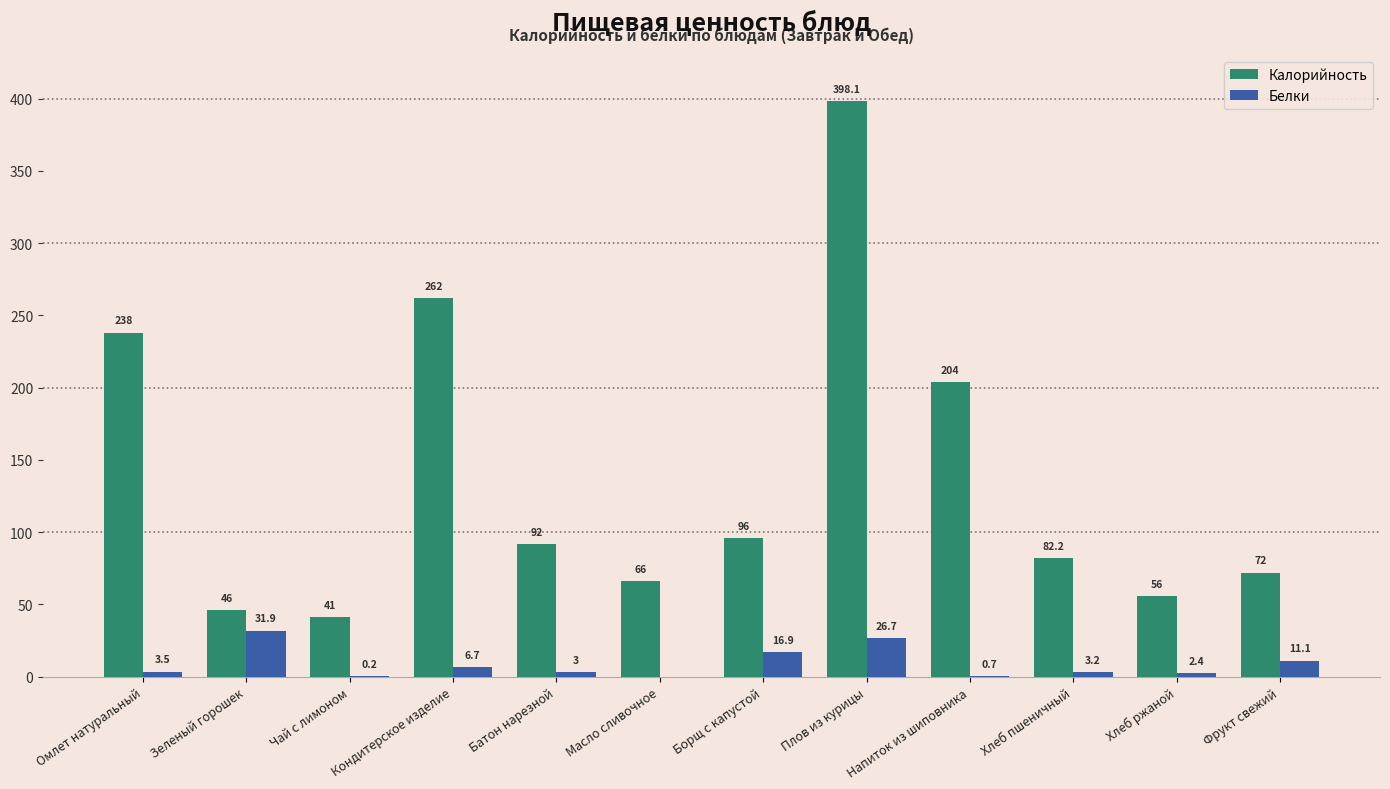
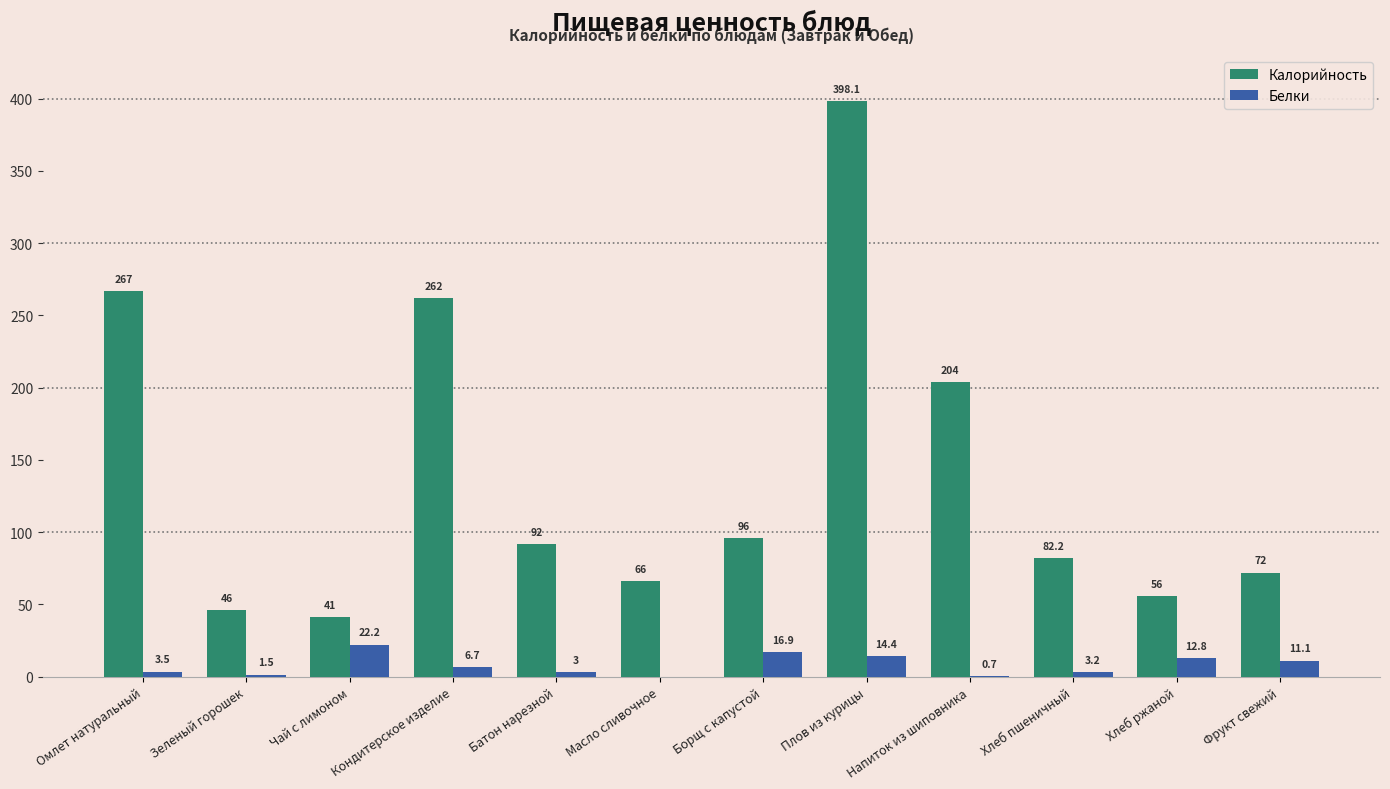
Калорийность, Омлет натуральный: 238 -> 267
Белки, Зеленый горошек: 31.9 -> 1.5
Белки, Чай с лимоном: 0.2 -> 22.2
Белки, Плов из курицы: 26.7 -> 14.4
Белки, Хлеб ржаной: 2.4 -> 12.8
